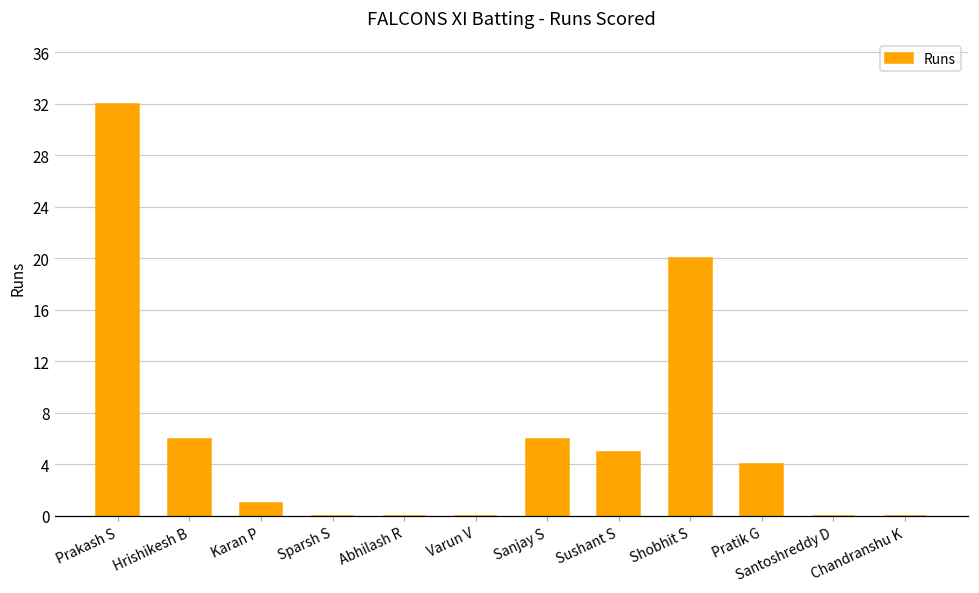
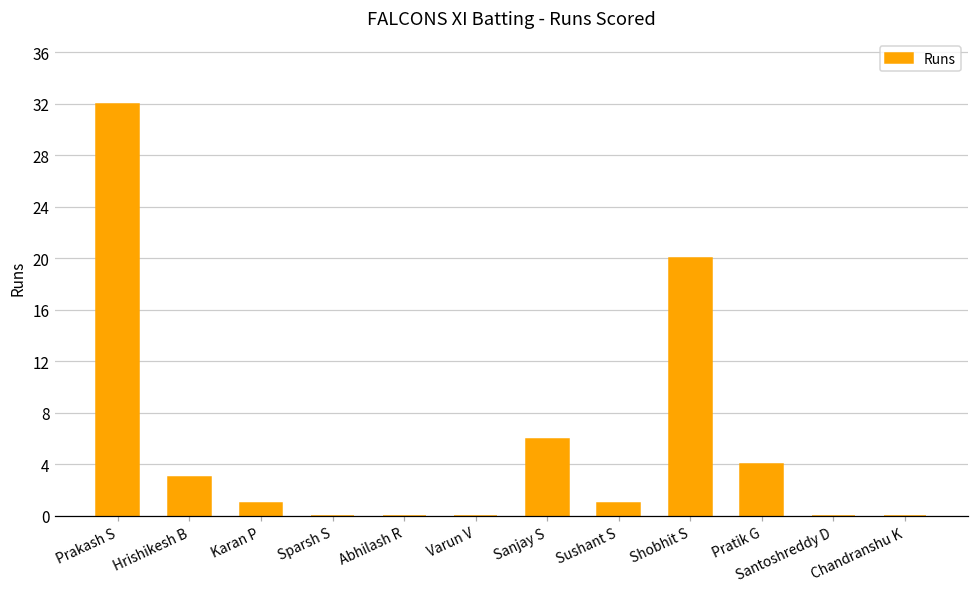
Hrishikesh B: 6 -> 3
Sushant S: 5 -> 1
